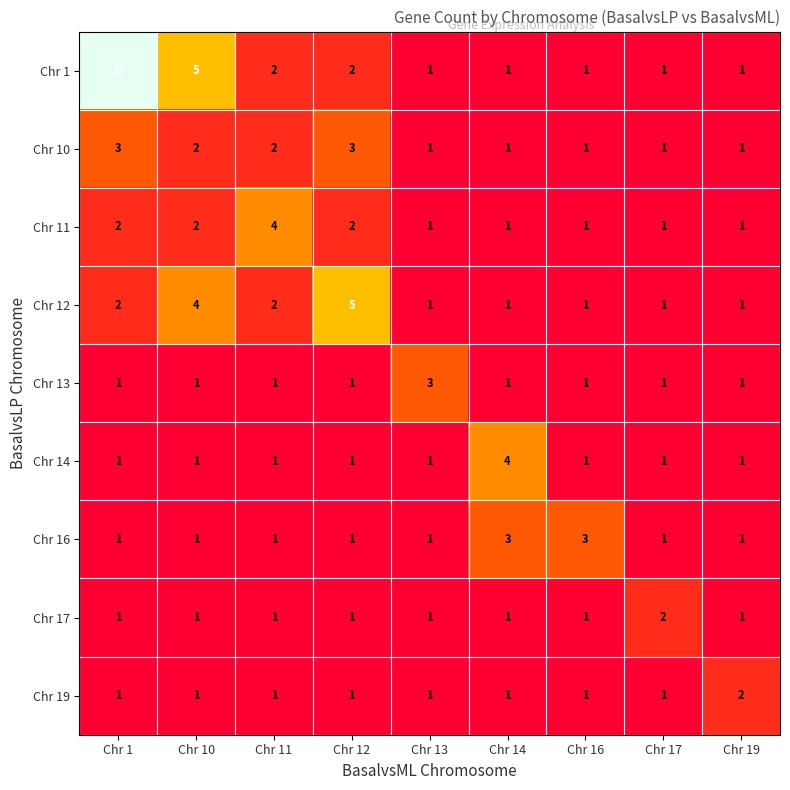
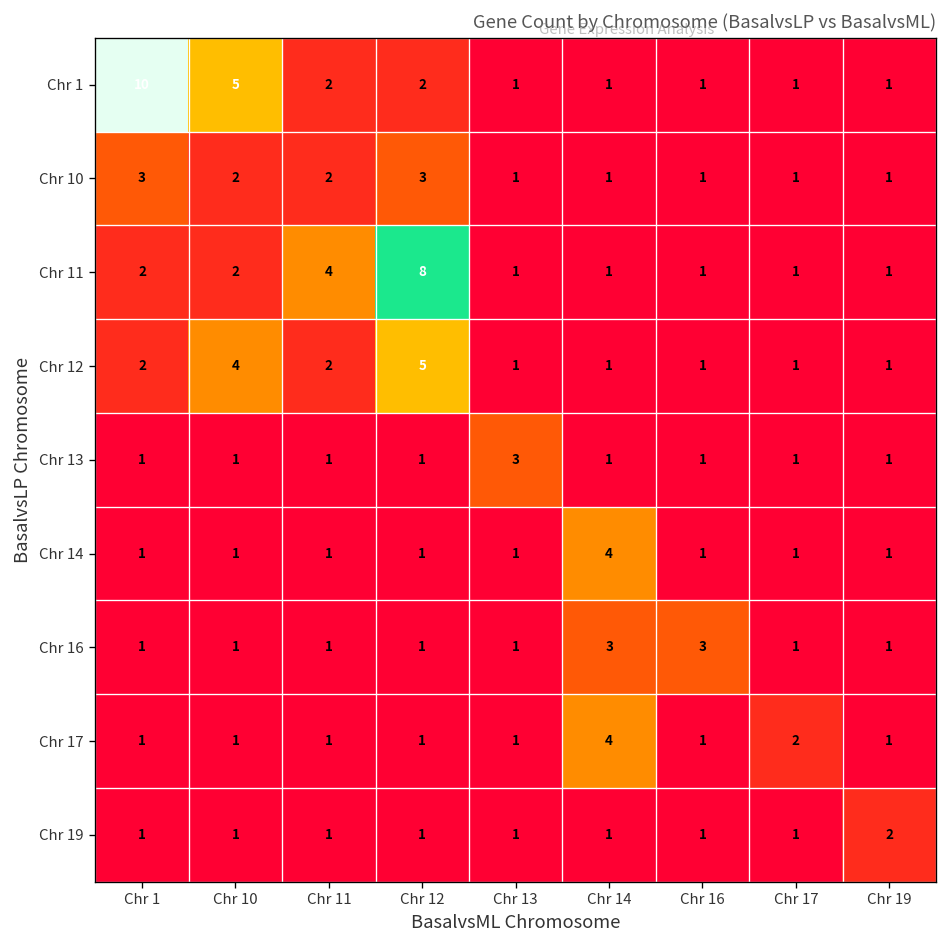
Chr 11, Chr 12: 2 -> 8
Chr 17, Chr 14: 1 -> 4
